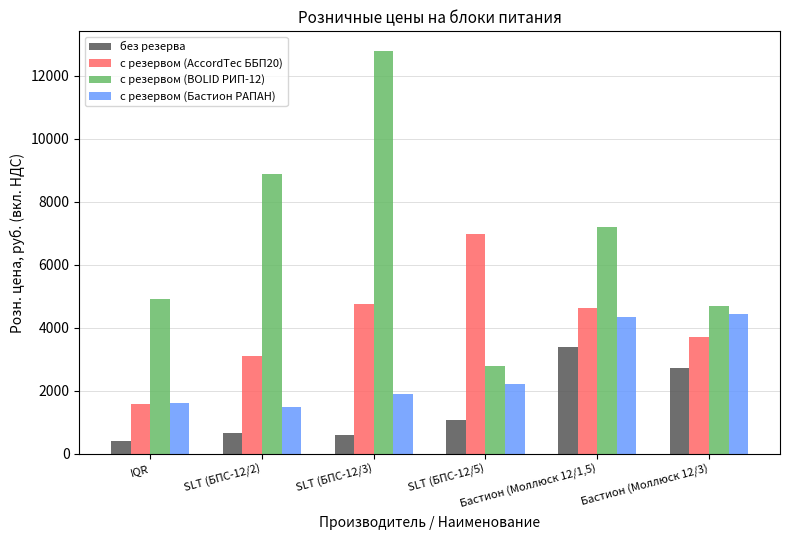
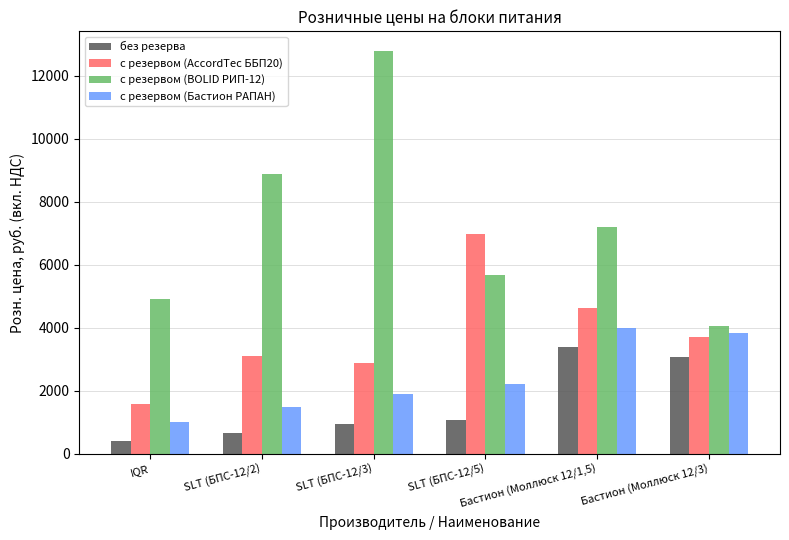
с резервом (Бастион РАПАН), IQR: 1600 -> 1000
без резерва, SLT (БПС-12/3): 600 -> 900
с резервом (AccordTec ББП20), SLT (БПС-12/3): 4800 -> 2900
с резервом (BOLID РИП-12), SLT (БПС-12/5): 2800 -> 5700
с резервом (Бастион РАПАН), Бастион (Моллюск 12/1,5): 4300 -> 4000
без резерва, Бастион (Моллюск 12/3): 2700 -> 3100
с резервом (BOLID РИП-12), Бастион (Моллюск 12/3): 4700 -> 4000
с резервом (Бастион РАПАН), Бастион (Моллюск 12/3): 4400 -> 3800
